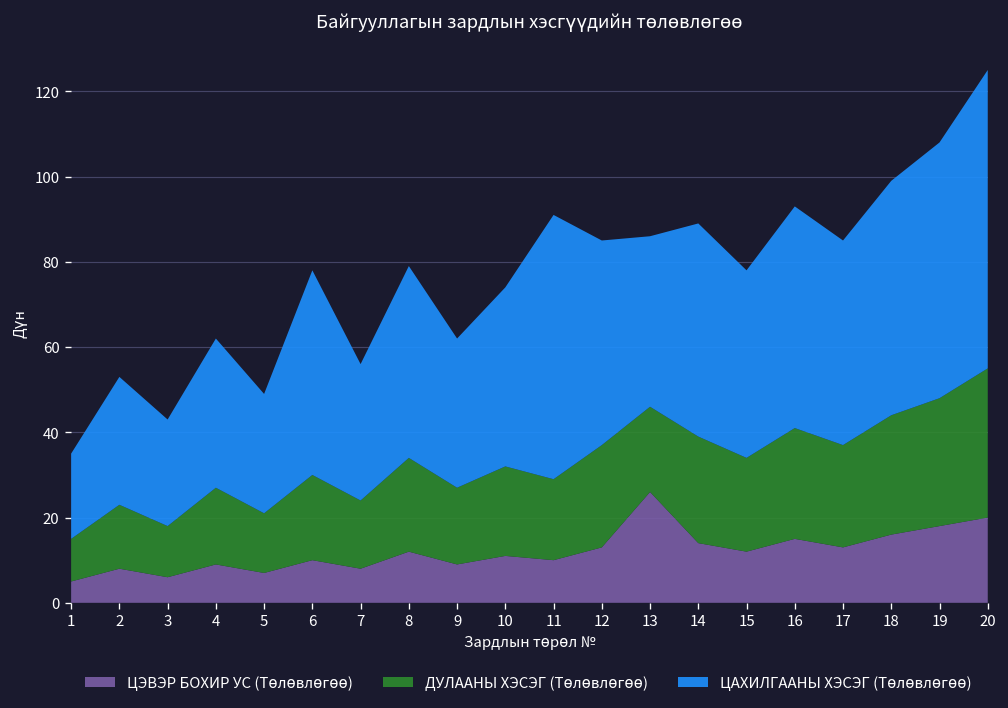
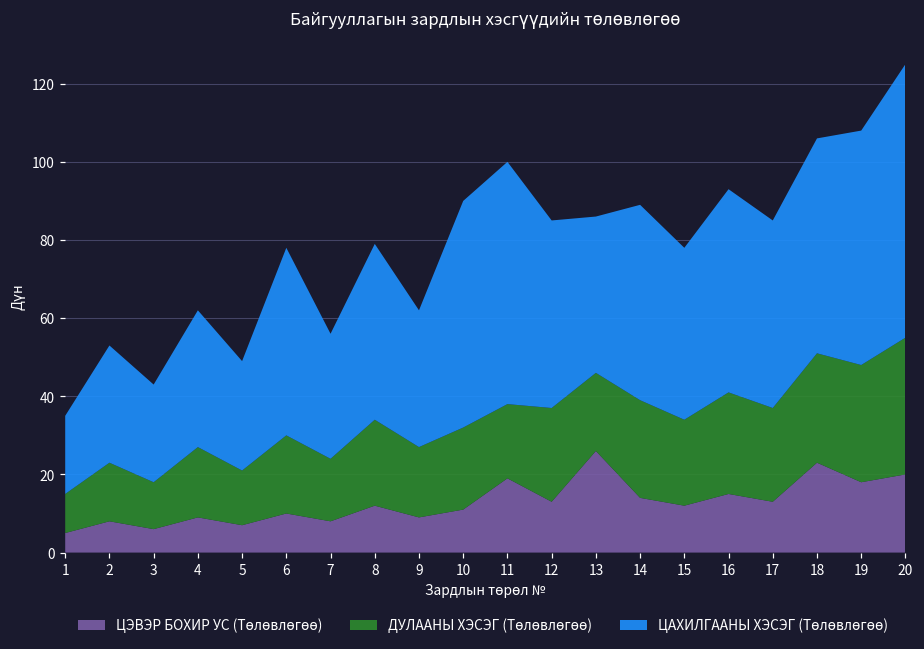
ЦАХИЛГААНЫ ХЭСЭГ (Төлөвлөгөө), 10: 42 -> 58
ЦЭВЭР БОХИР УС (Төлөвлөгөө), 11: 10 -> 19
ЦЭВЭР БОХИР УС (Төлөвлөгөө), 18: 16 -> 23
